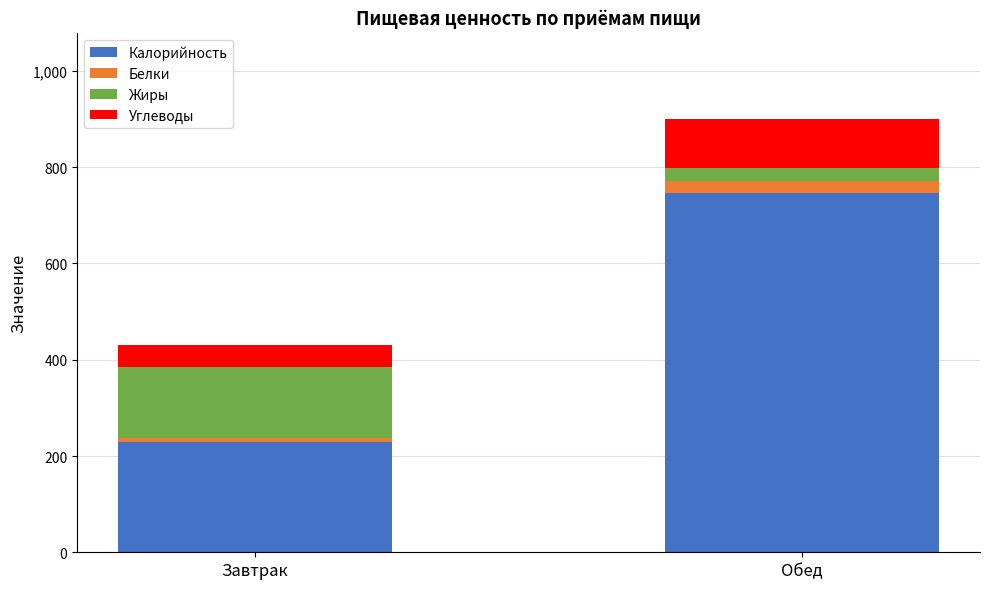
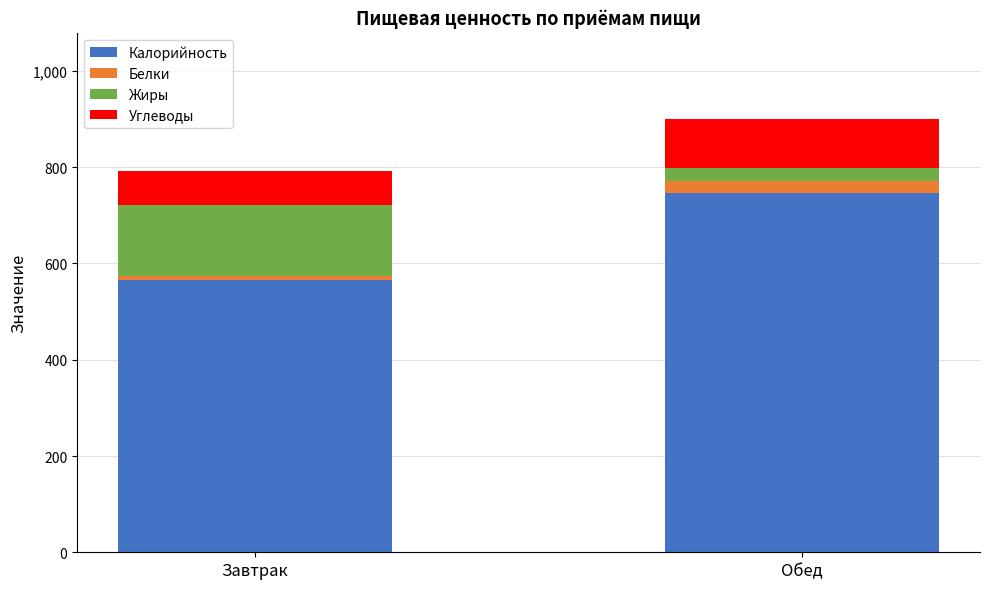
Калорийность, Завтрак: 230 -> 570
Углеводы, Завтрак: 40 -> 70
